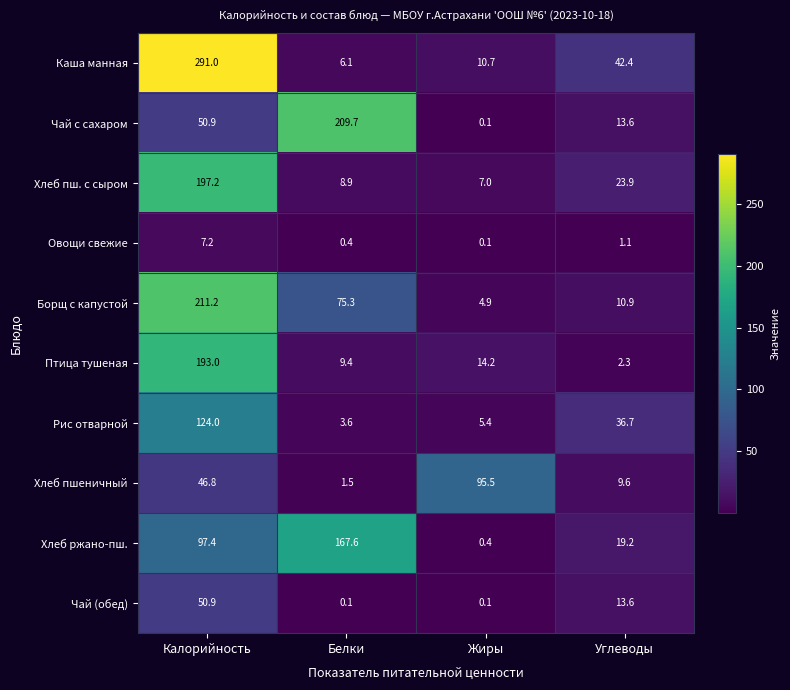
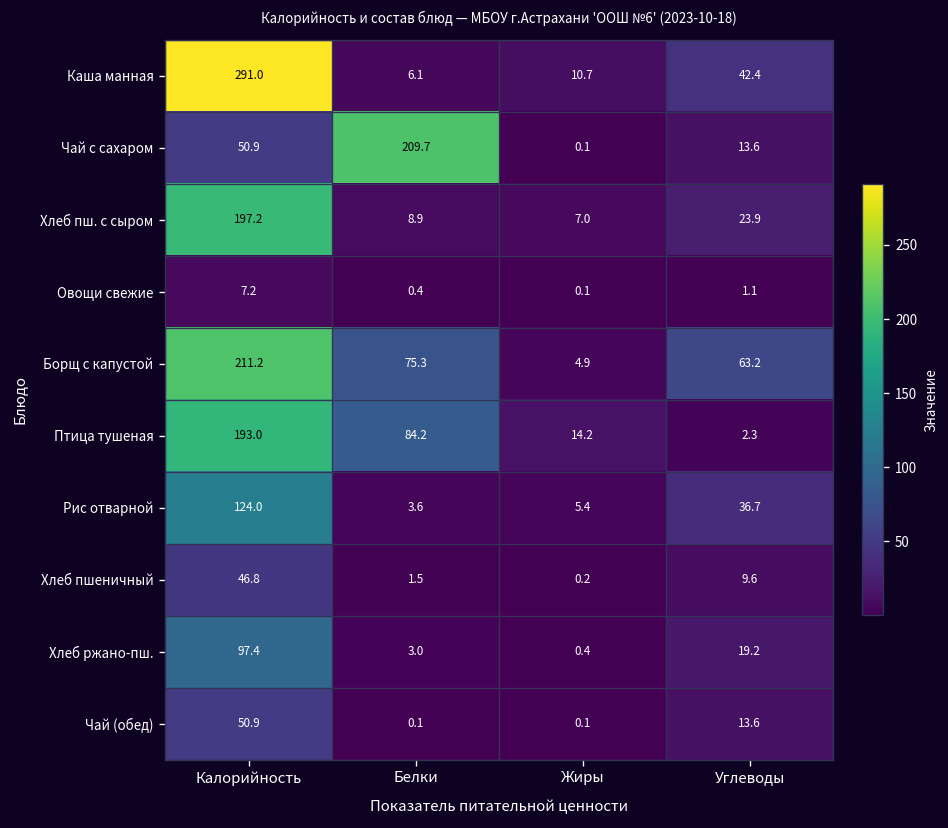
Борщ с капустой, Углеводы: 10.9 -> 63.2
Птица тушеная, Белки: 9.4 -> 84.2
Хлеб пшеничный, Жиры: 95.5 -> 0.2
Хлеб ржано-пш., Белки: 167.6 -> 3.0
